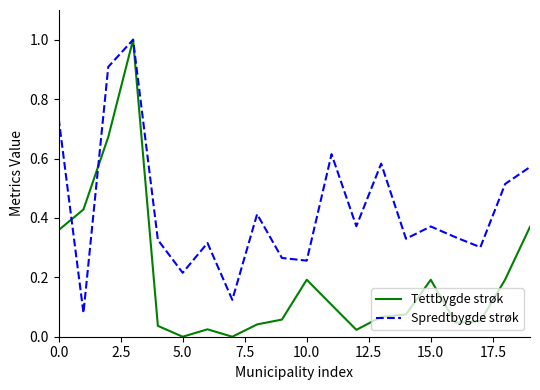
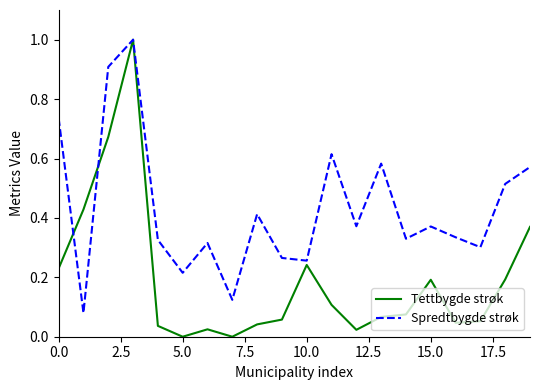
Tettbygde strøk, 0.0: 0.36 -> 0.23
Tettbygde strøk, 10.0: 0.19 -> 0.24
